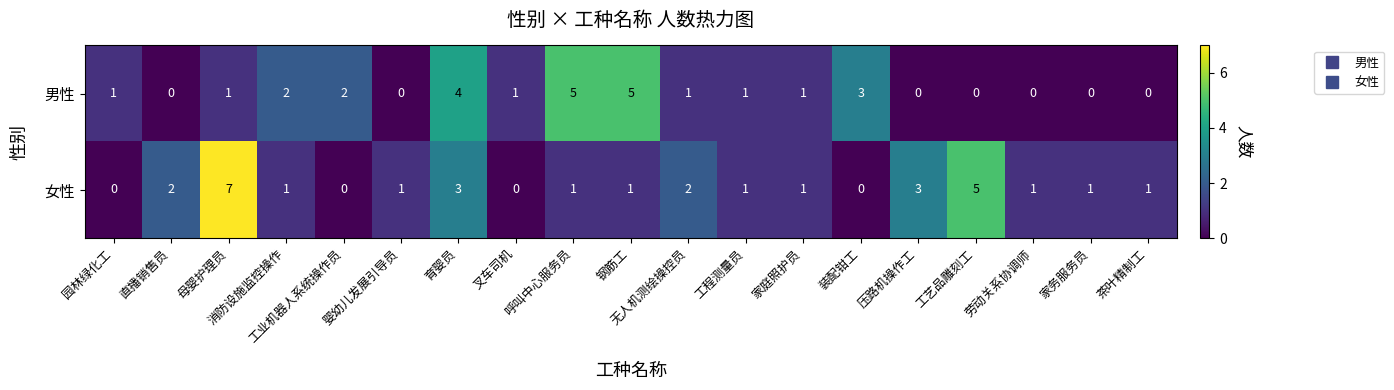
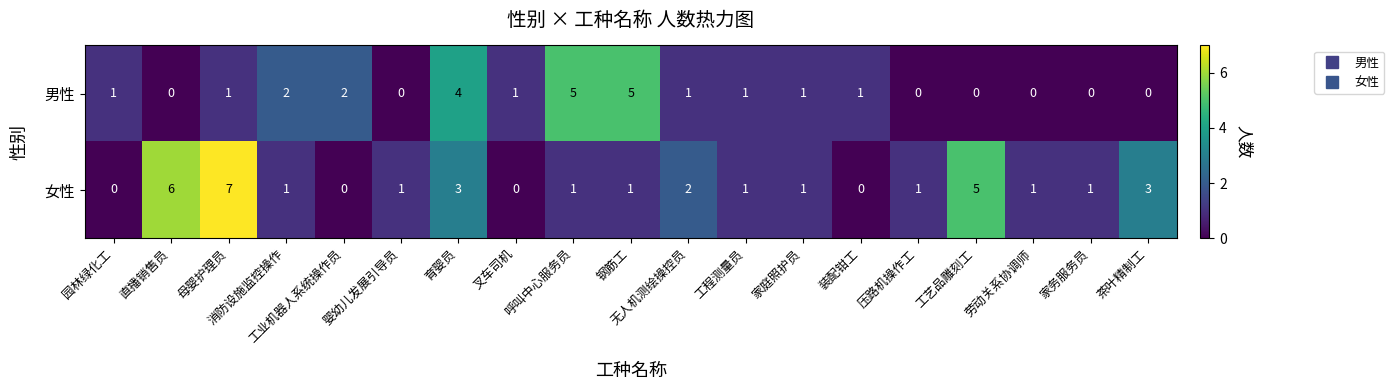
男性, 装配钳工: 3 -> 1
女性, 直播销售员: 2 -> 6
女性, 压路机操作工: 3 -> 1
女性, 茶叶精制工: 1 -> 3
